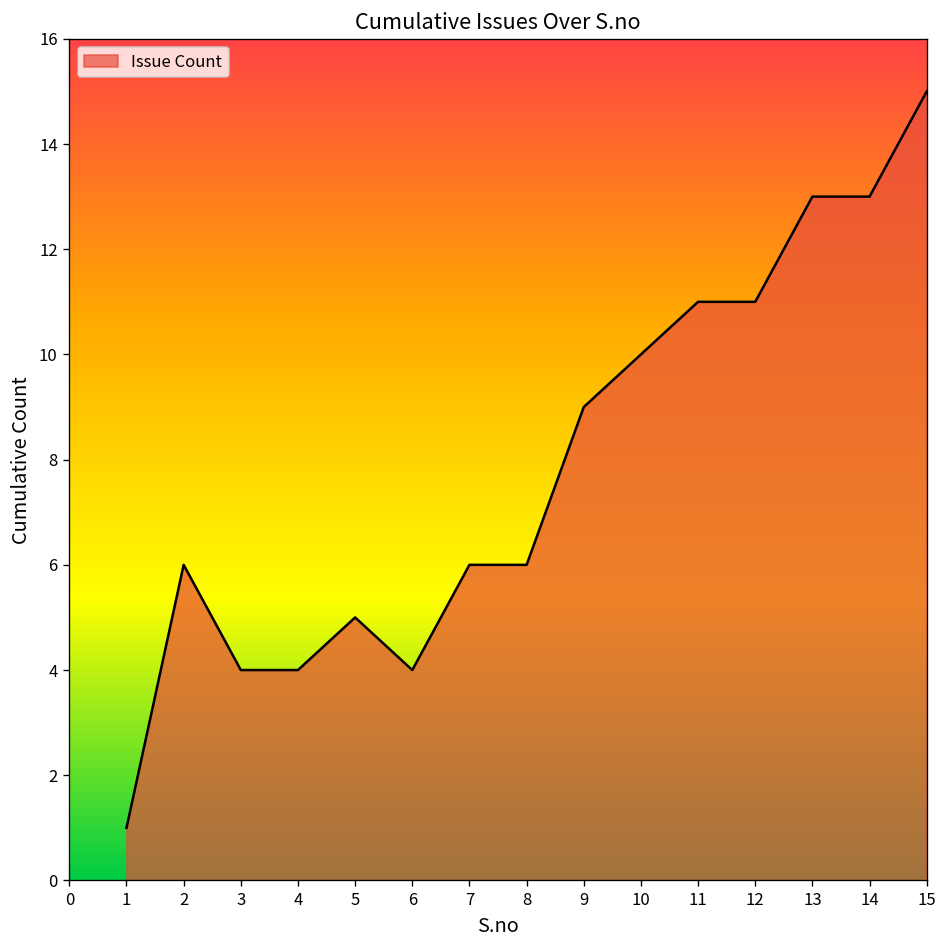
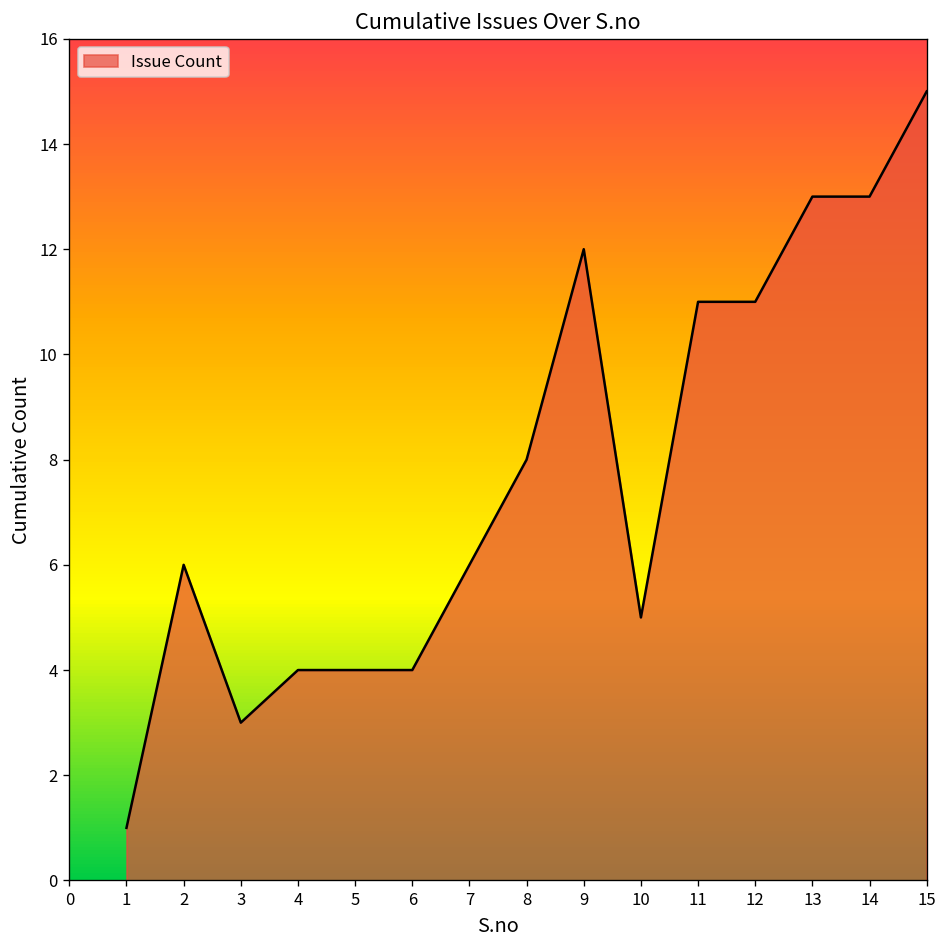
3: 4 -> 3
5: 5 -> 4
8: 6 -> 8
9: 9 -> 12
10: 10 -> 5
